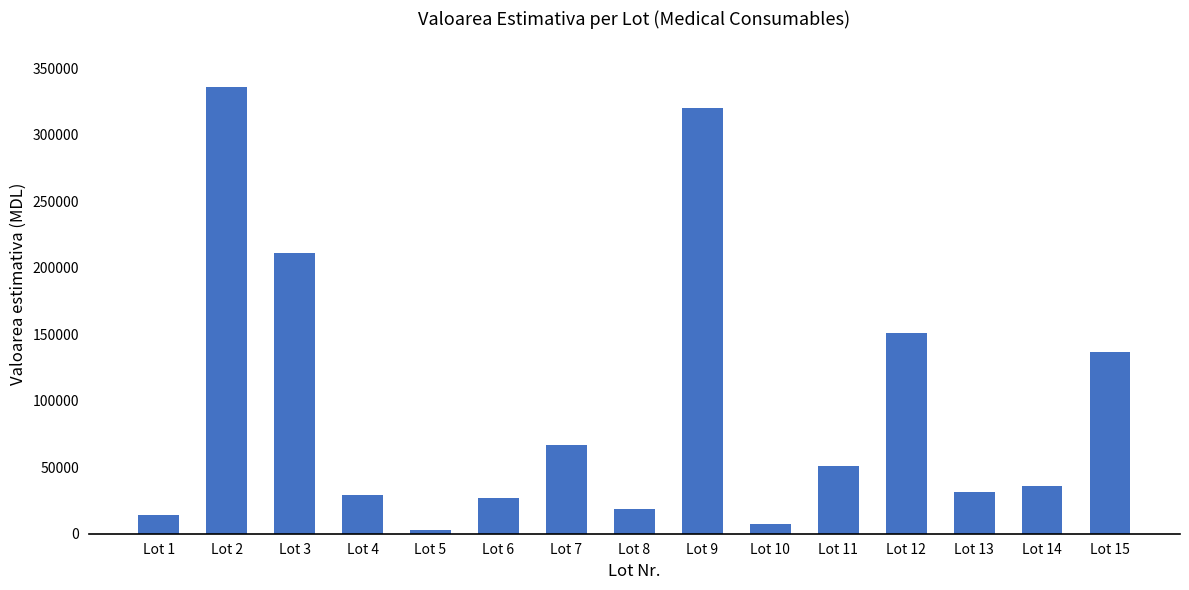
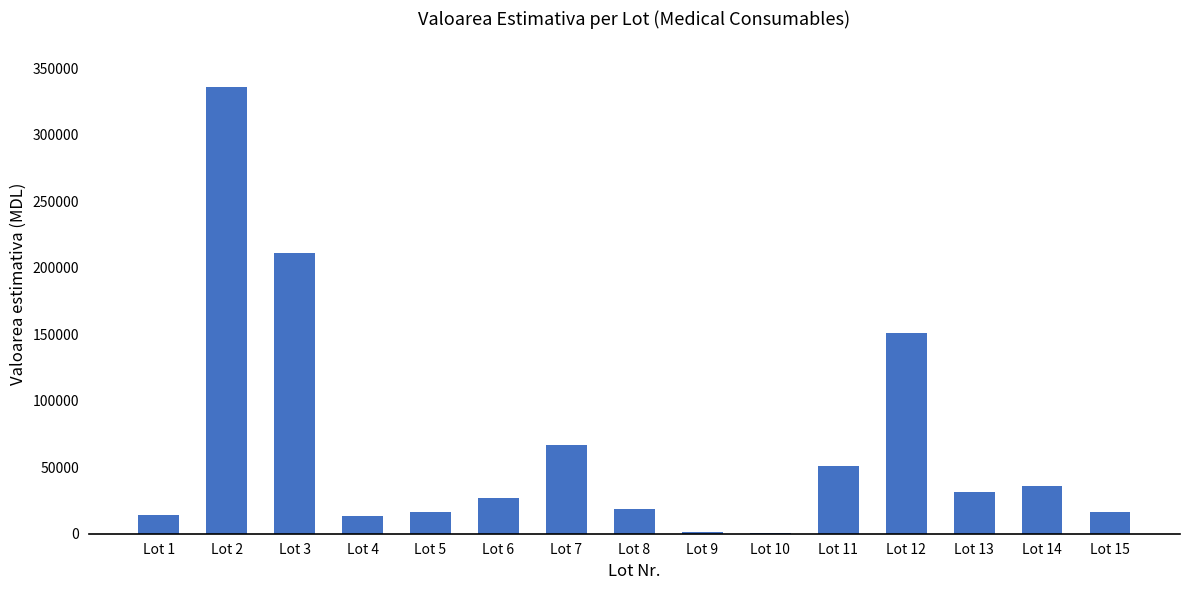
Lot 4: 29000 -> 13000
Lot 5: 3000 -> 17000
Lot 9: 320000 -> 1000
Lot 10: 7000 -> 1000
Lot 15: 136000 -> 16000
